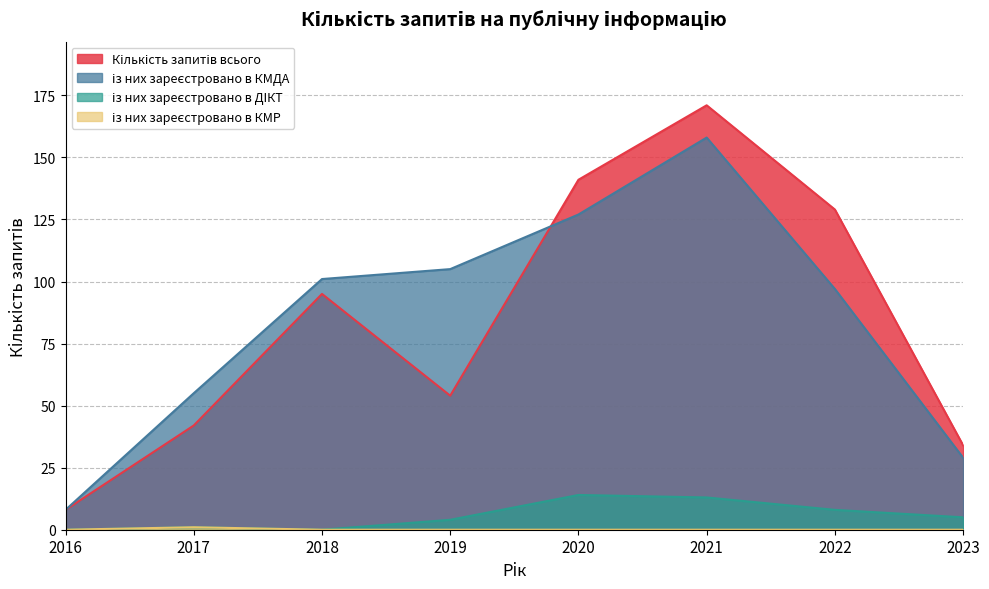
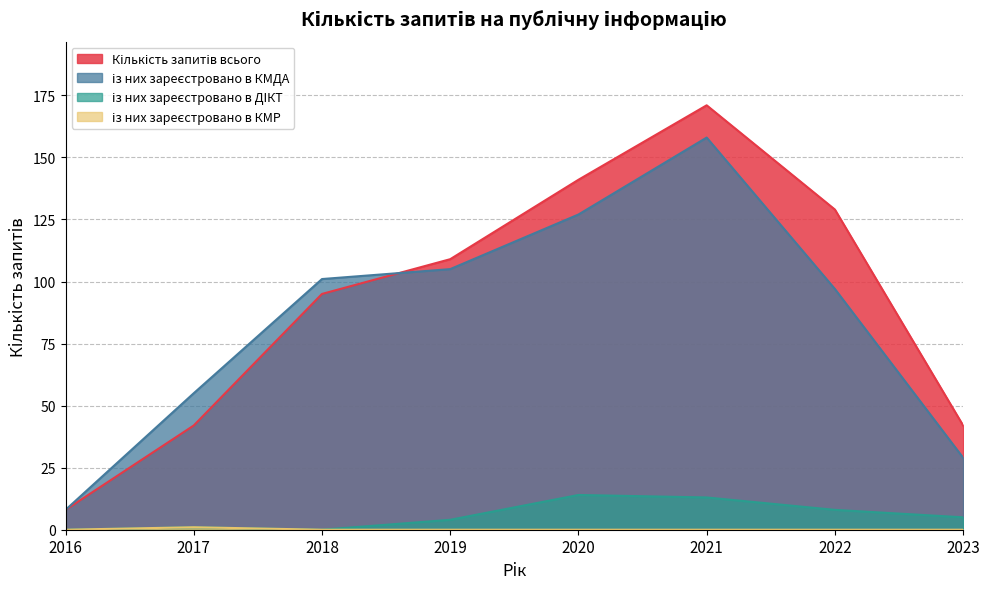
Кількість запитів всього, 2019: 54 -> 109
Кількість запитів всього, 2023: 34 -> 42
